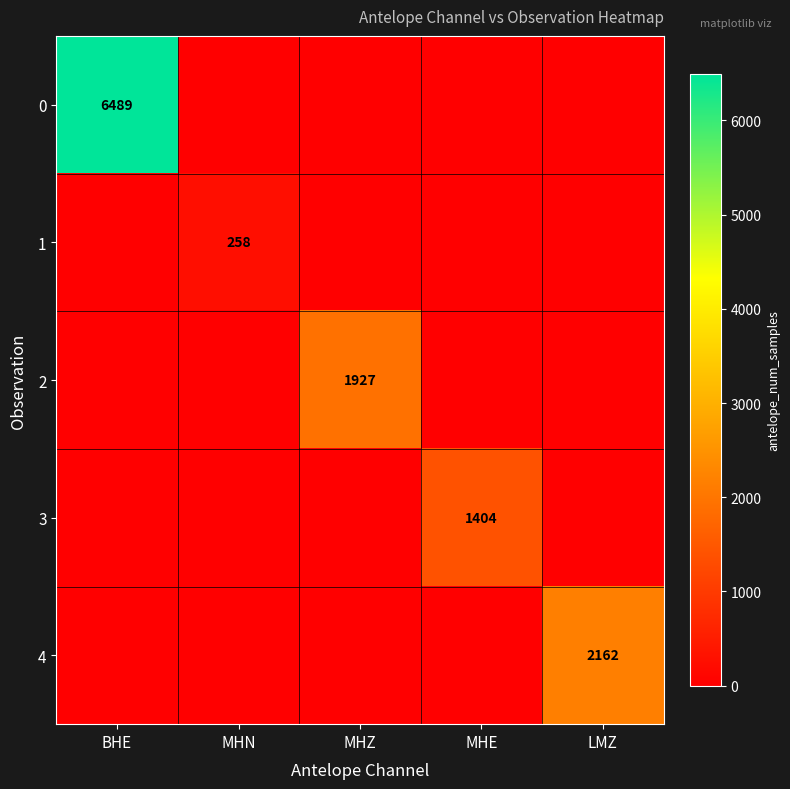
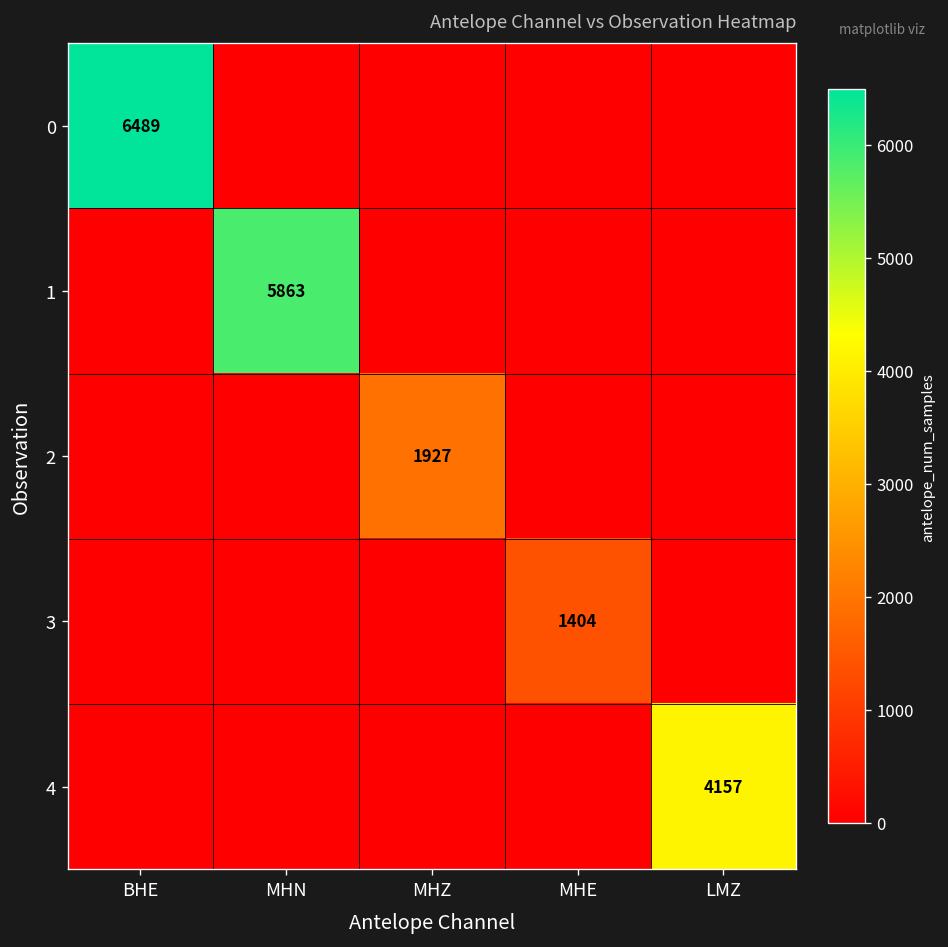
1, MHN: 258 -> 5863
4, LMZ: 2162 -> 4157
